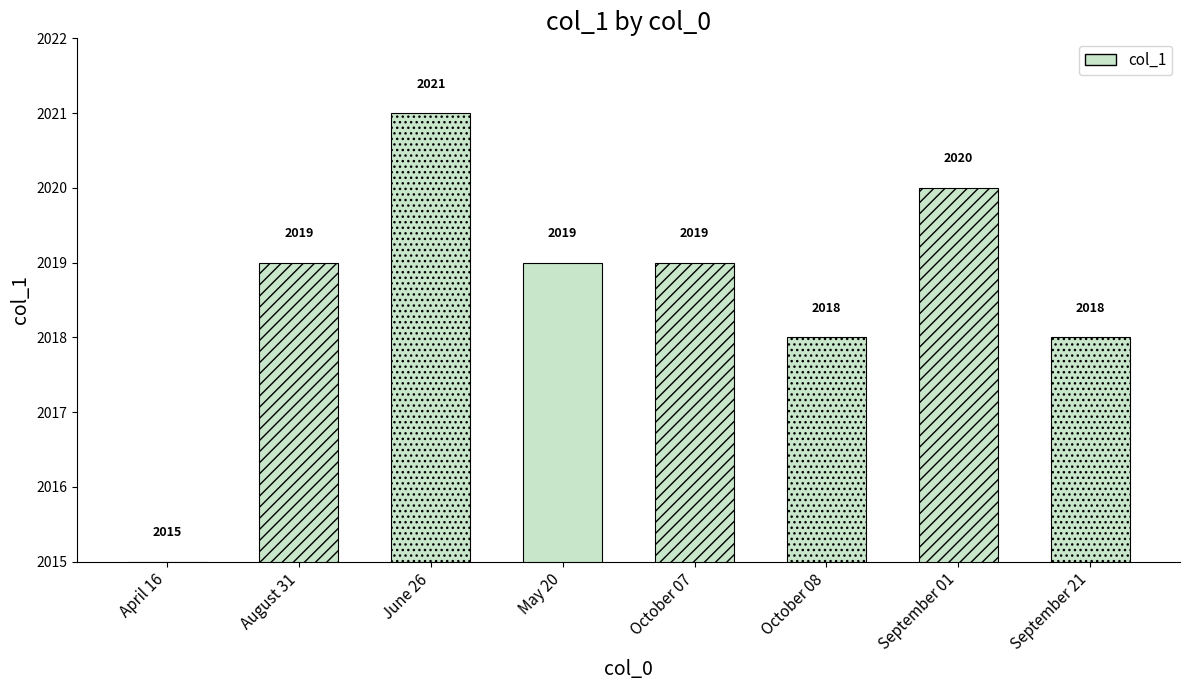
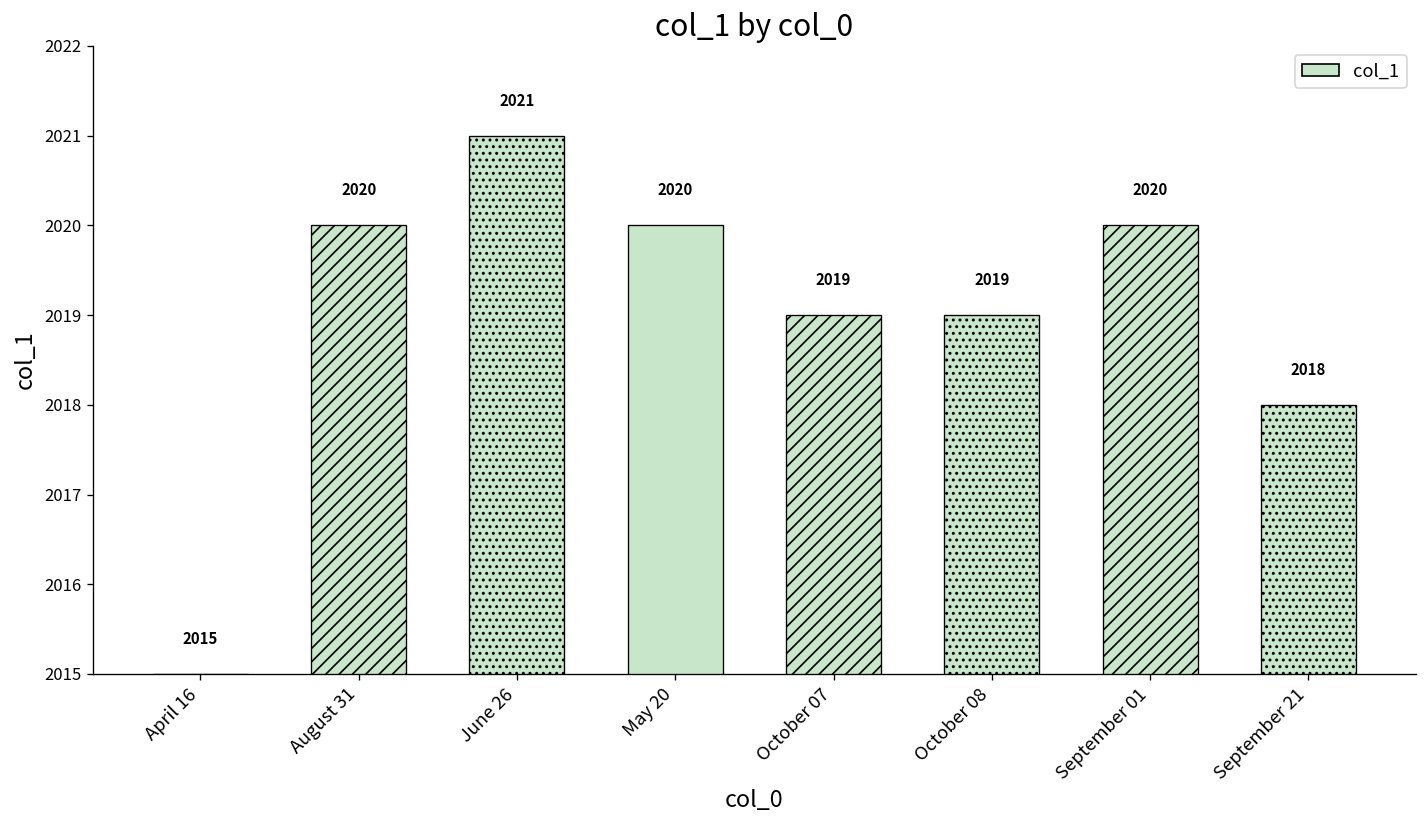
August 31: 2019 -> 2020
May 20: 2019 -> 2020
October 08: 2018 -> 2019
